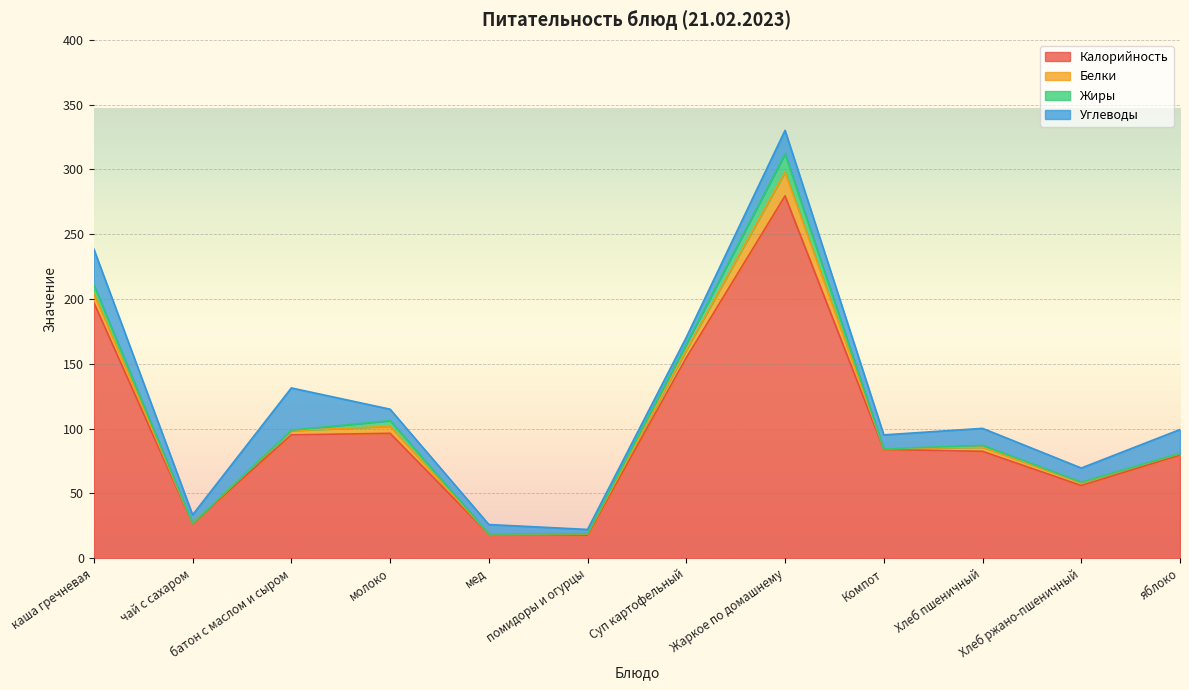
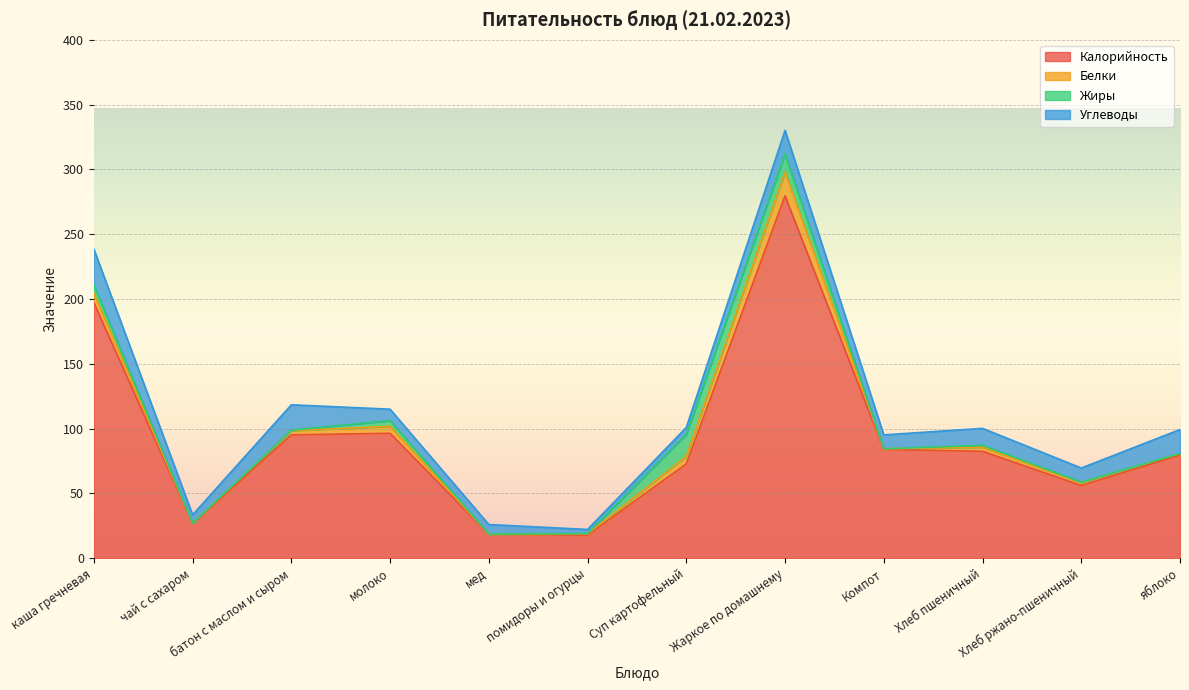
Углеводы, батон с маслом и сыром: 33 -> 20
Калорийность, Суп картофельный: 155 -> 73
Жиры, Суп картофельный: 5 -> 17
